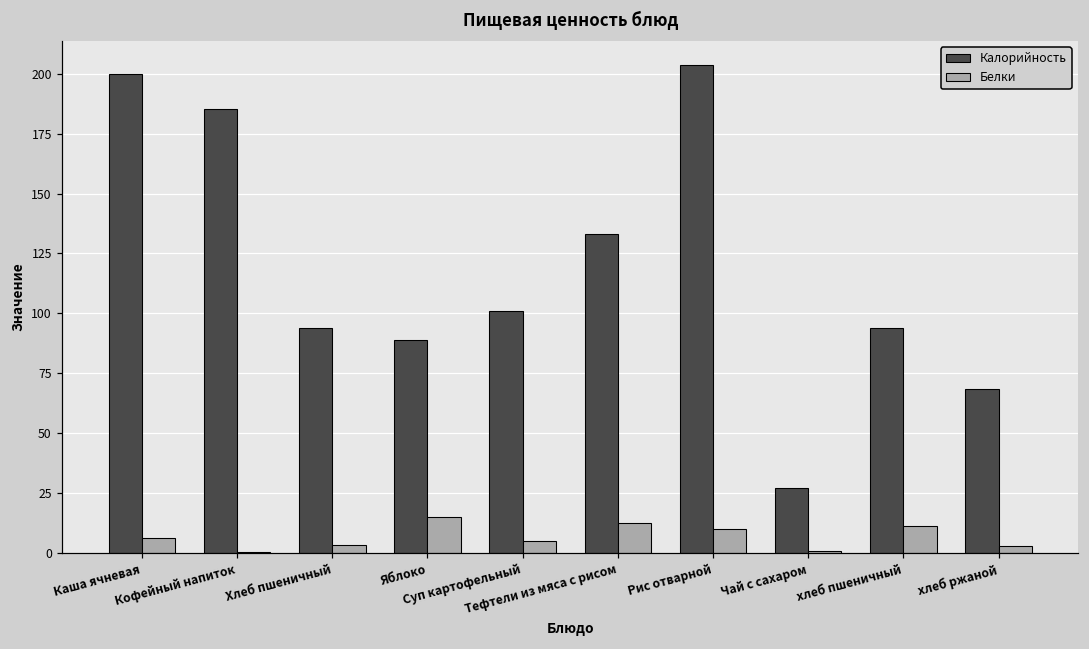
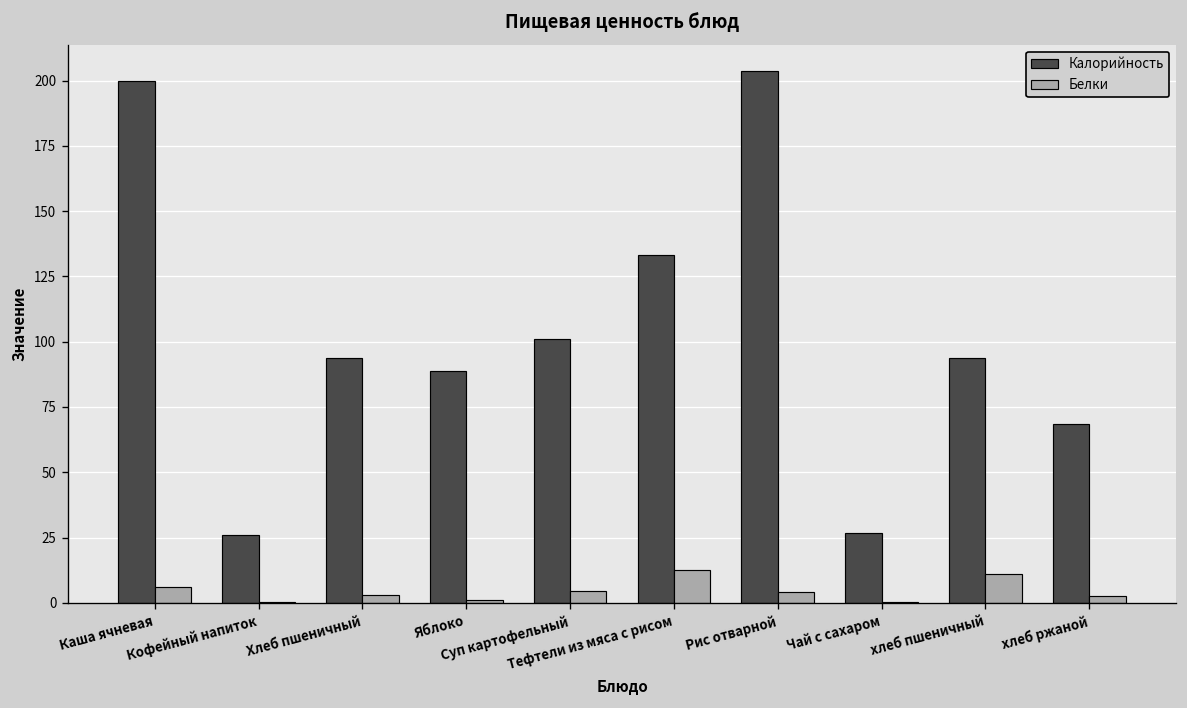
Калорийность, Кофейный напиток: 185 -> 26
Белки, Яблоко: 15 -> 1
Белки, Рис отварной: 10 -> 4
